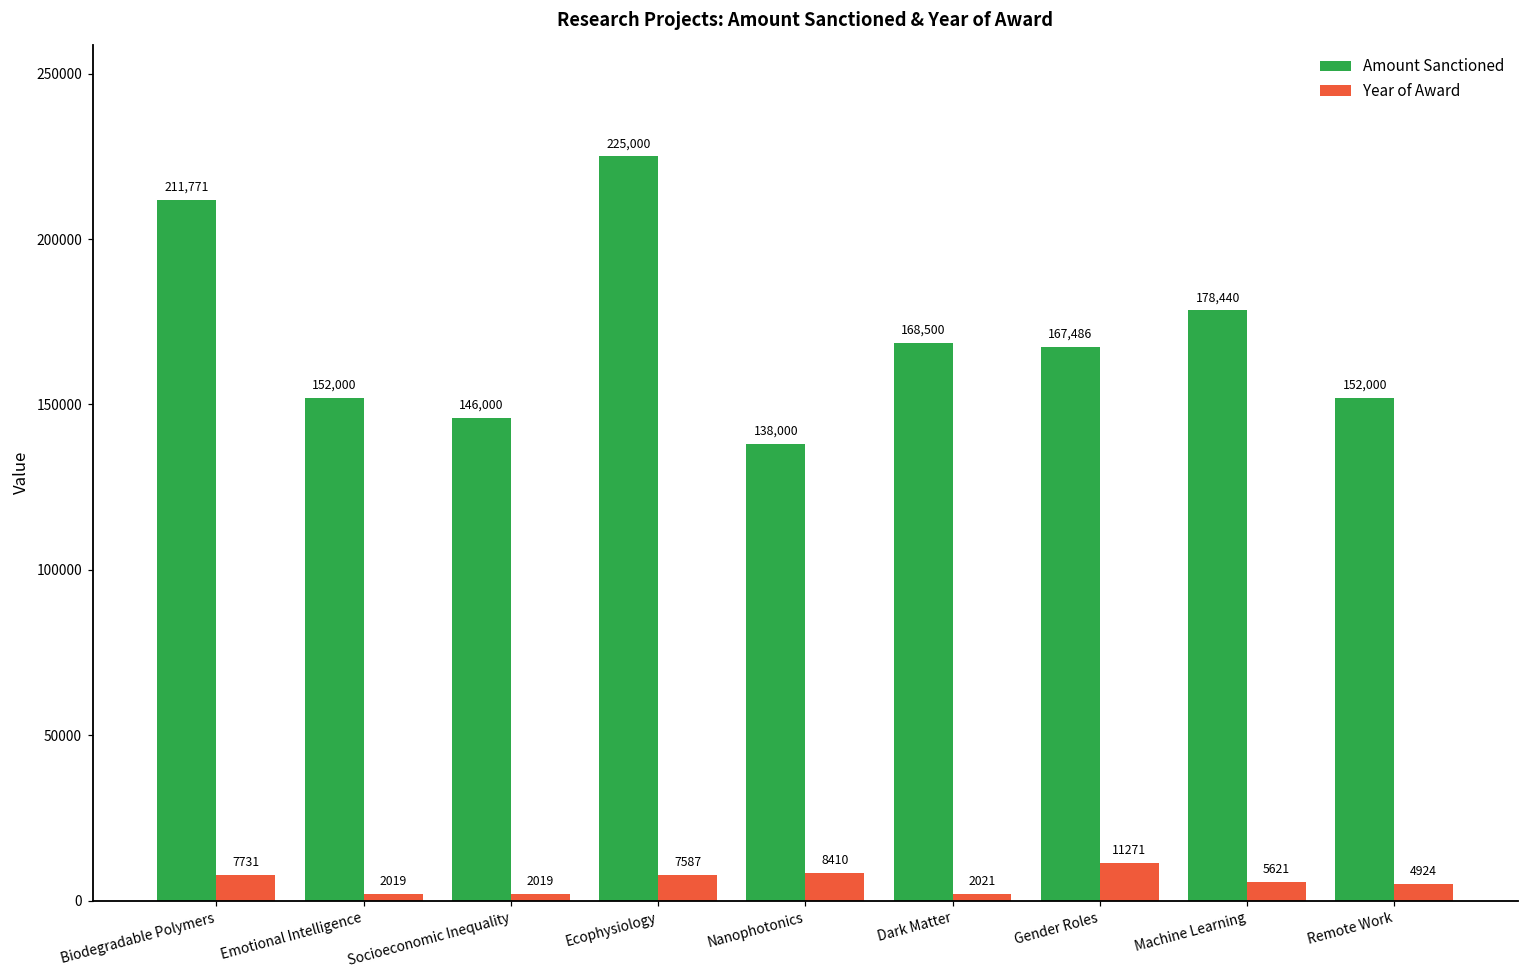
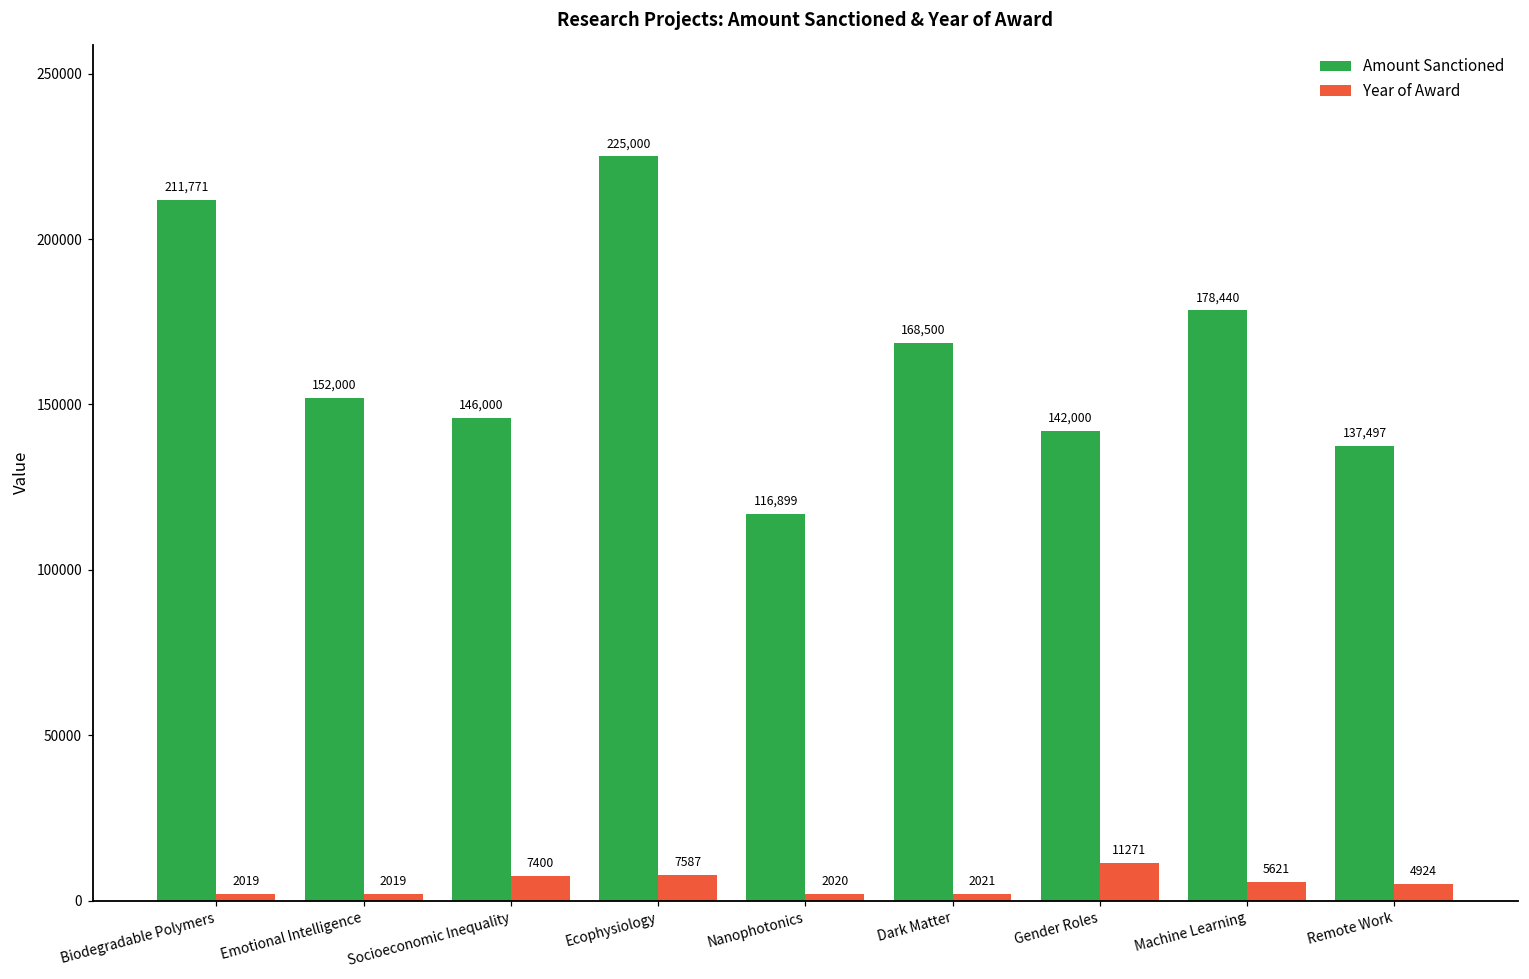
Year of Award, Biodegradable Polymers: 7731 -> 2019
Year of Award, Socioeconomic Inequality: 2019 -> 7400
Amount Sanctioned, Nanophotonics: 138,000 -> 116,899
Year of Award, Nanophotonics: 8410 -> 2020
Amount Sanctioned, Gender Roles: 167,486 -> 142,000
Amount Sanctioned, Remote Work: 152,000 -> 137,497
